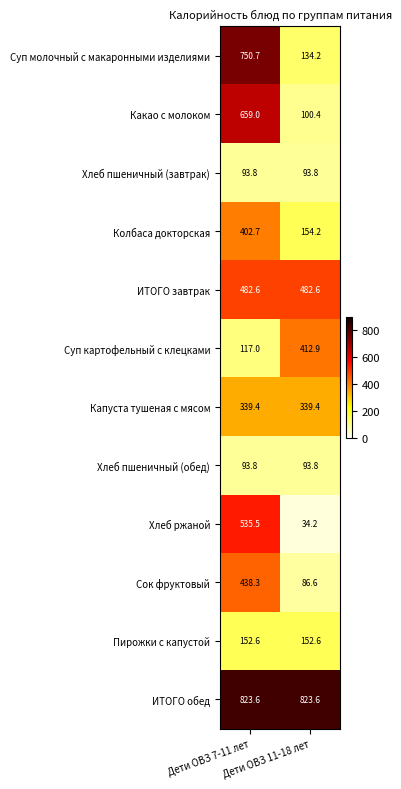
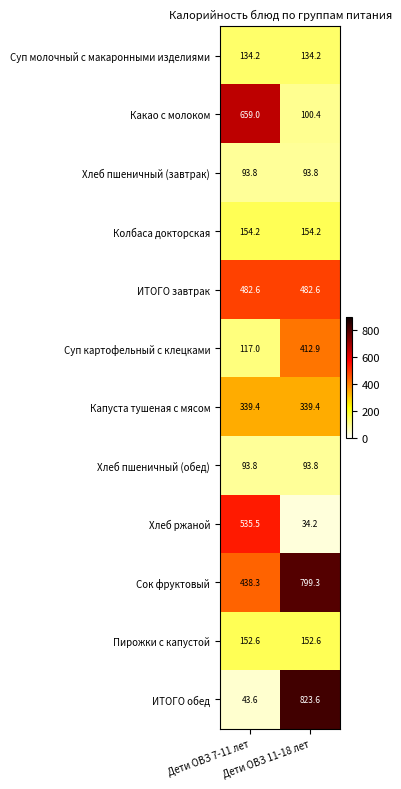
Суп молочный с макаронными изделиями, Дети ОВЗ 7-11 лет: 750.7 -> 134.2
Колбаса докторская, Дети ОВЗ 7-11 лет: 402.7 -> 154.2
Сок фруктовый, Дети ОВЗ 11-18 лет: 86.6 -> 799.3
ИТОГО обед, Дети ОВЗ 7-11 лет: 823.6 -> 43.6
